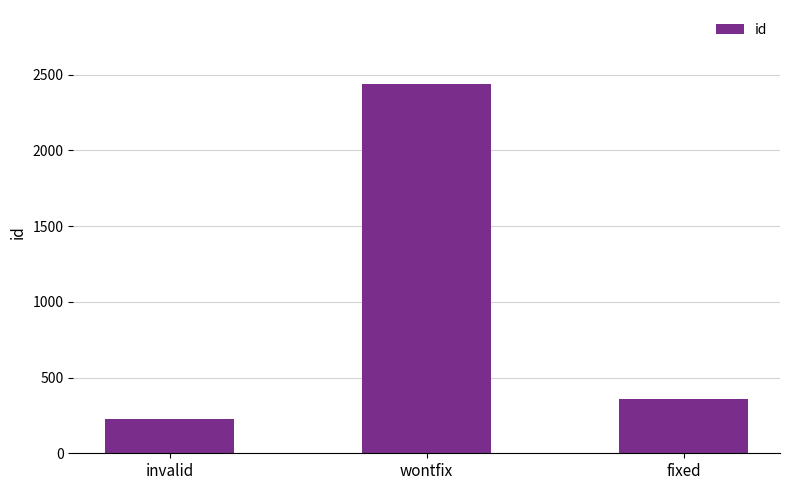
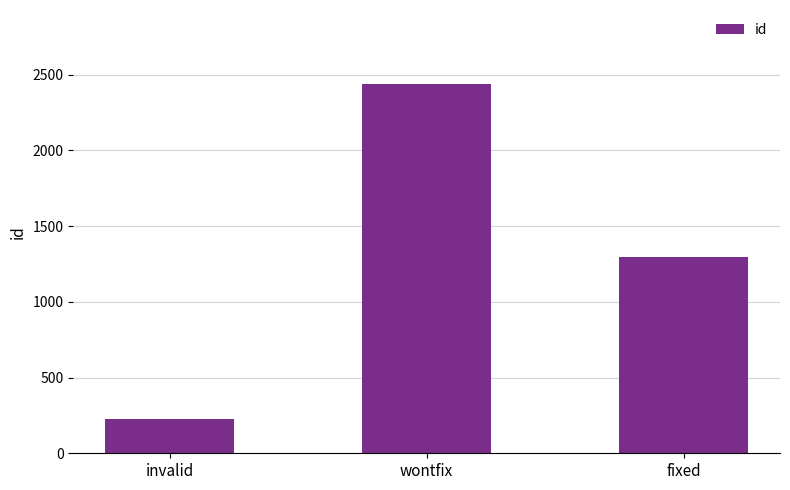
fixed: 360 -> 1290
